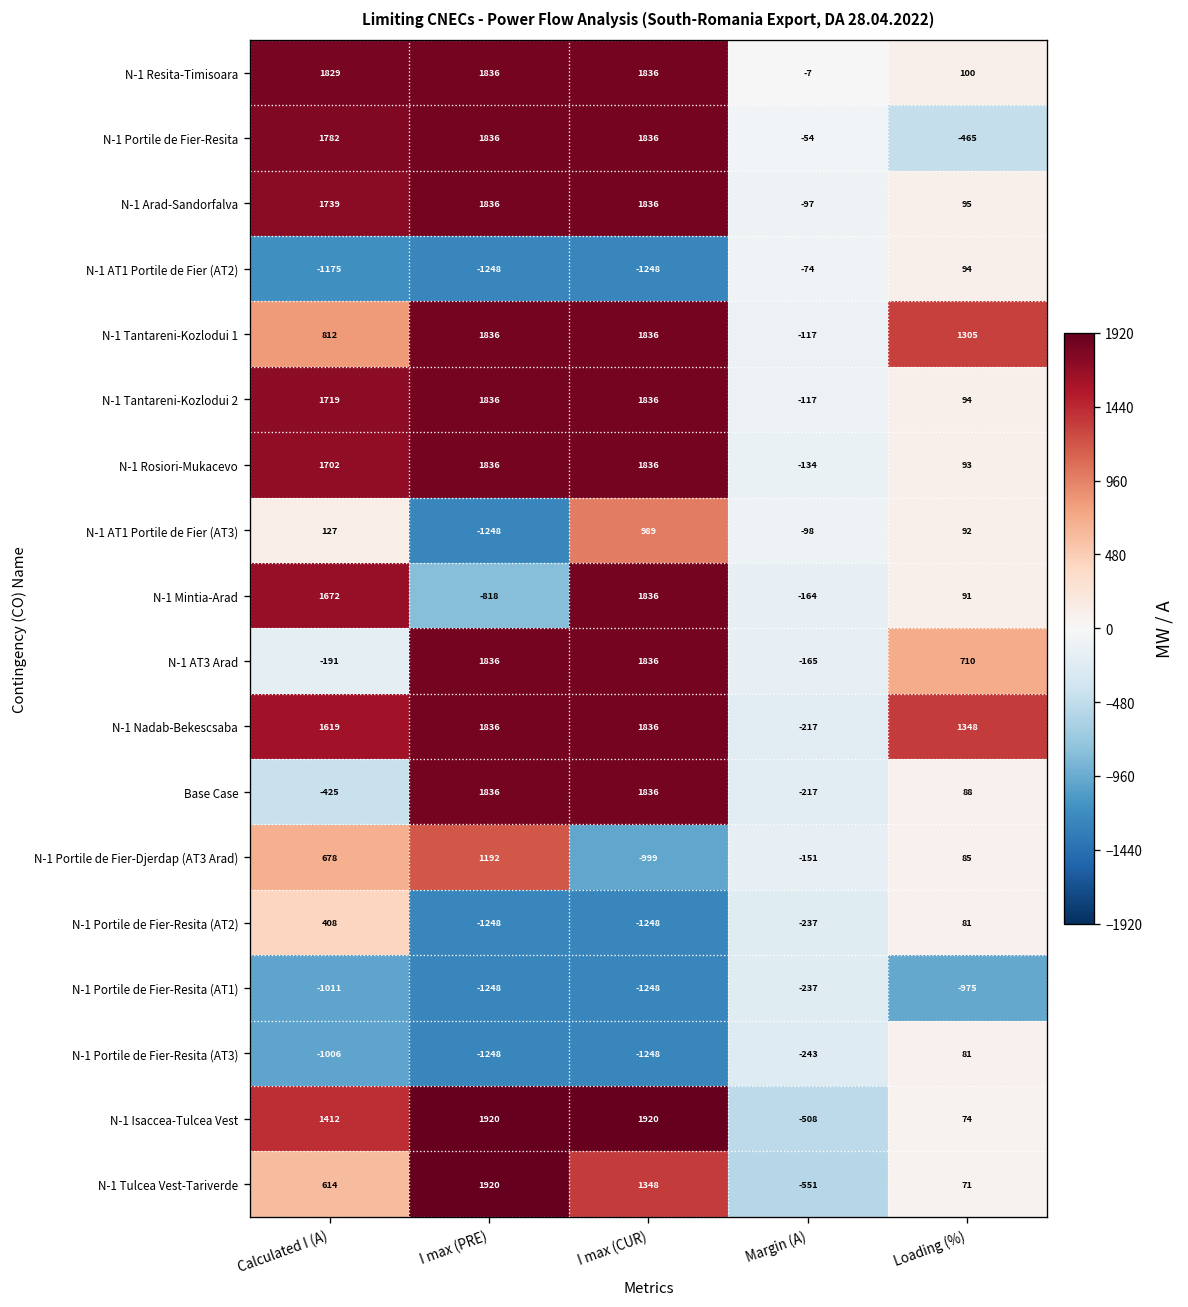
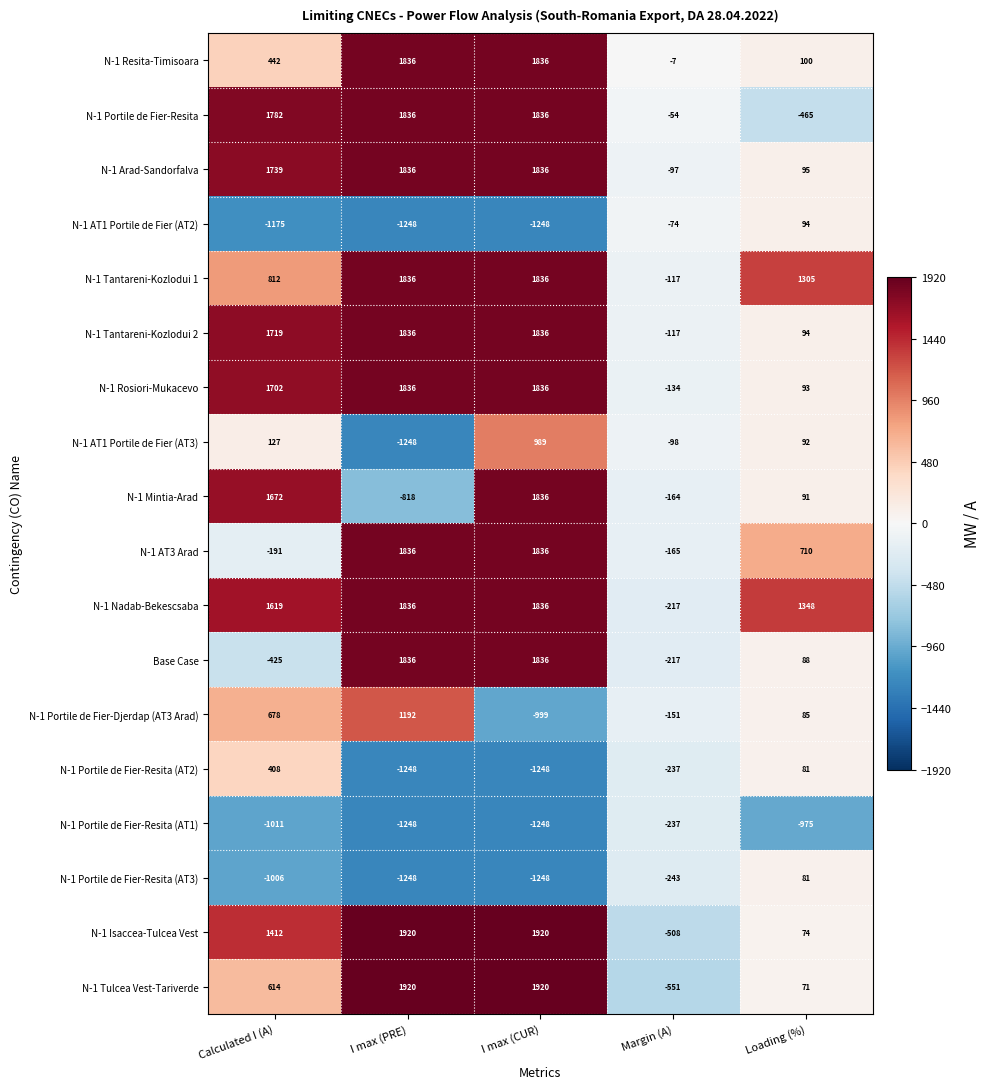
N-1 Resita-Timisoara, Calculated I (A): 1829 -> 442
N-1 Tulcea Vest-Tariverde, I max (CUR): 1348 -> 1920
